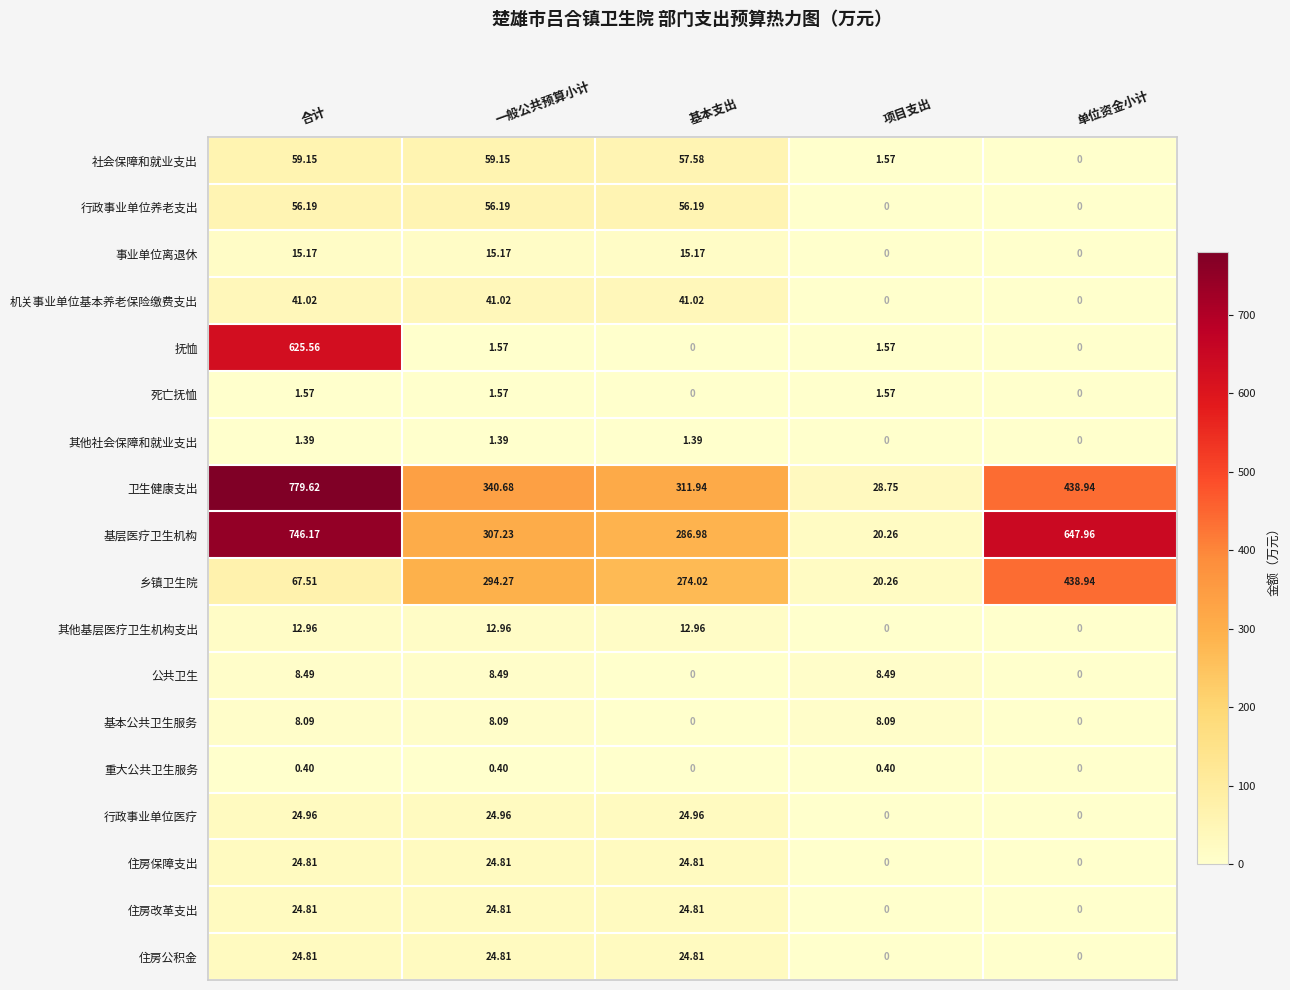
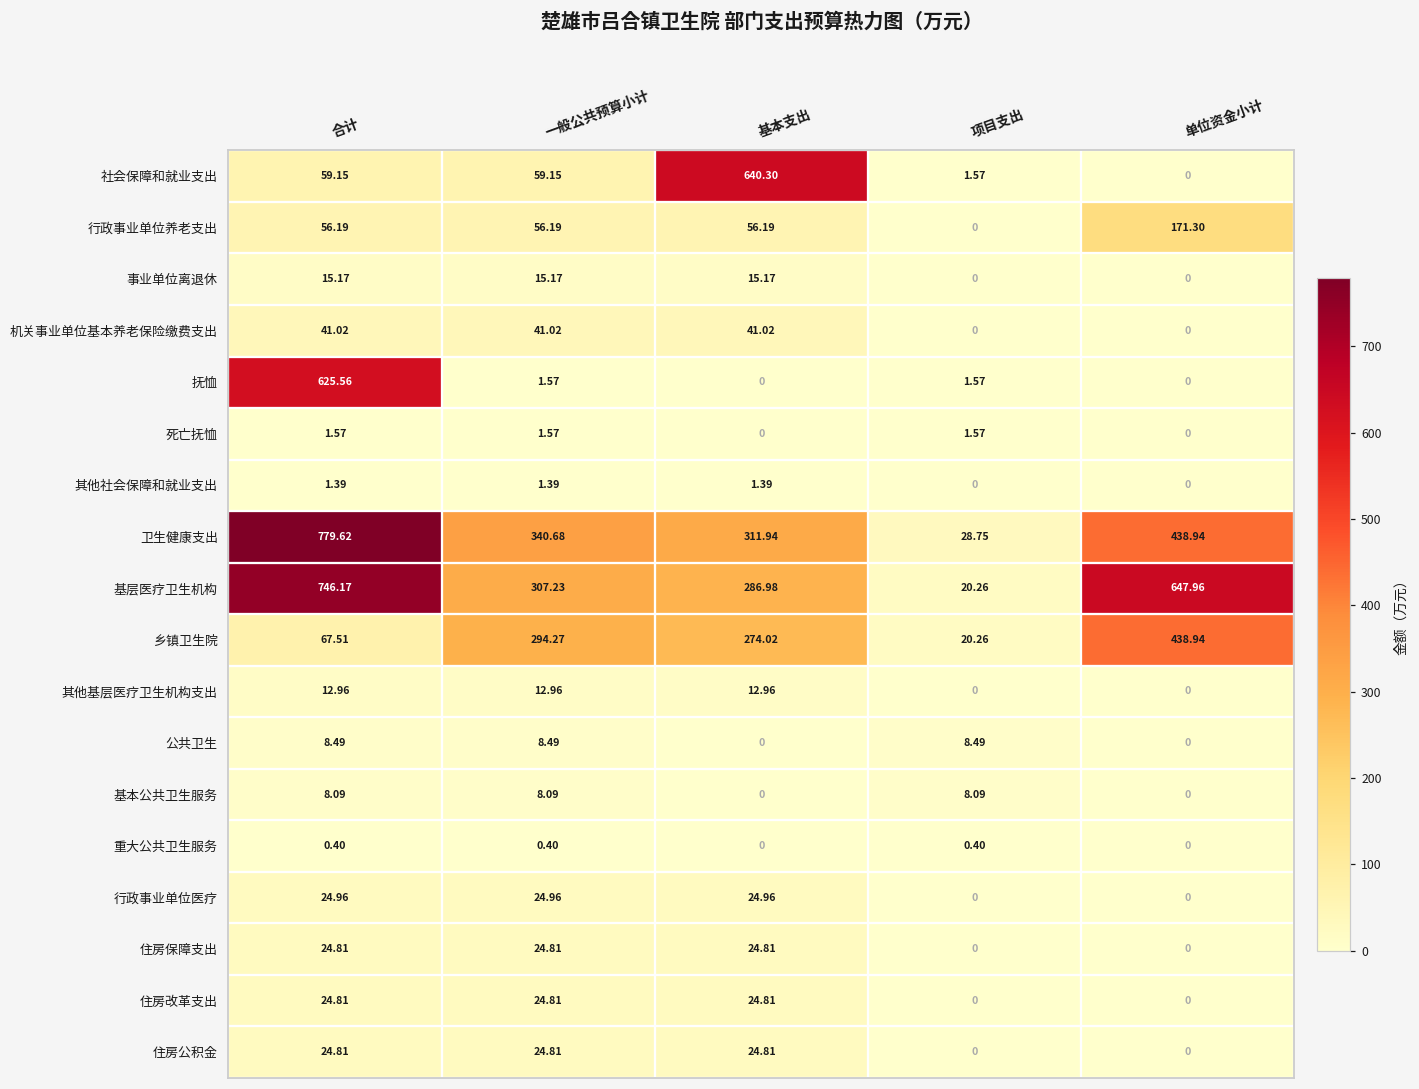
社会保障和就业支出, 基本支出: 57.58 -> 640.30
行政事业单位养老支出, 单位资金小计: 0 -> 171.30
